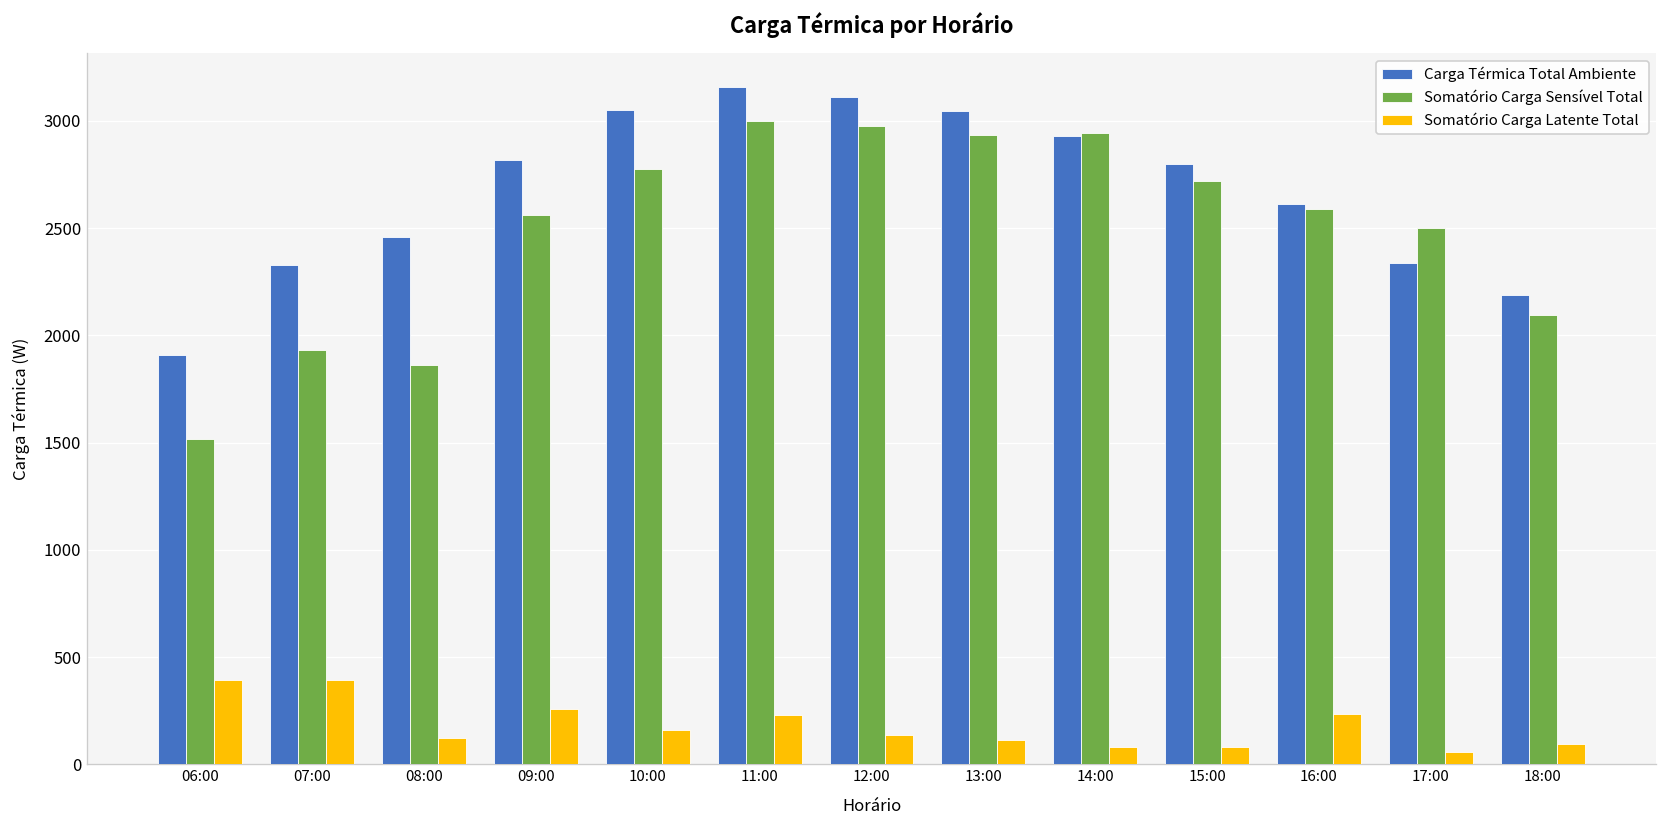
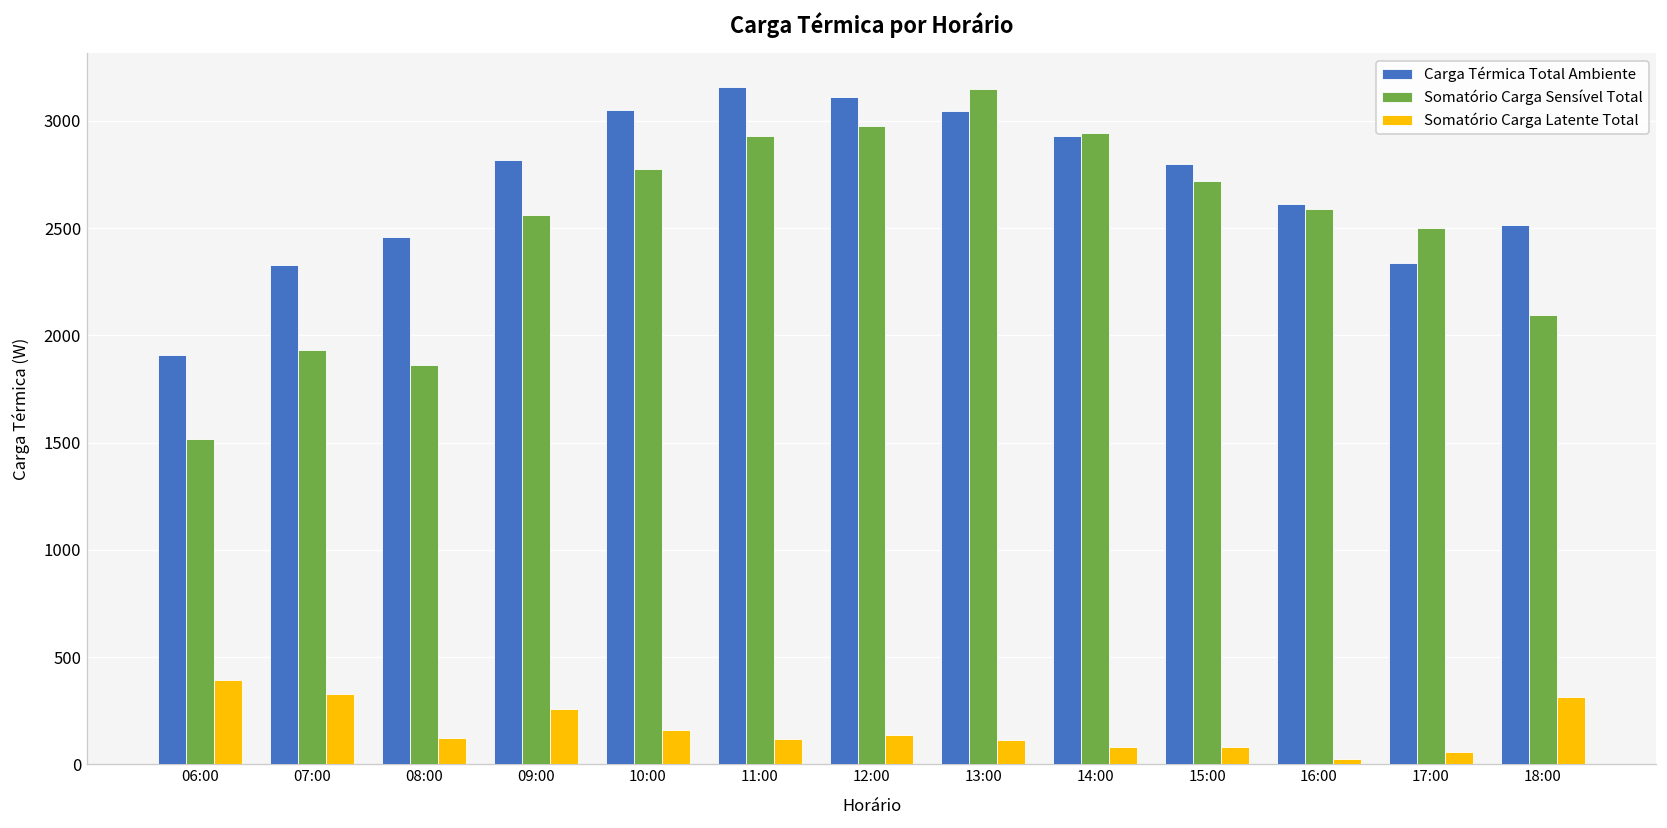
Somatório Carga Latente Total, 07:00: 390 -> 330
Somatório Carga Sensível Total, 11:00: 3000 -> 2930
Somatório Carga Latente Total, 11:00: 230 -> 120
Somatório Carga Sensível Total, 13:00: 2930 -> 3150
Somatório Carga Latente Total, 16:00: 240 -> 20
Carga Térmica Total Ambiente, 18:00: 2190 -> 2510
Somatório Carga Latente Total, 18:00: 100 -> 310
